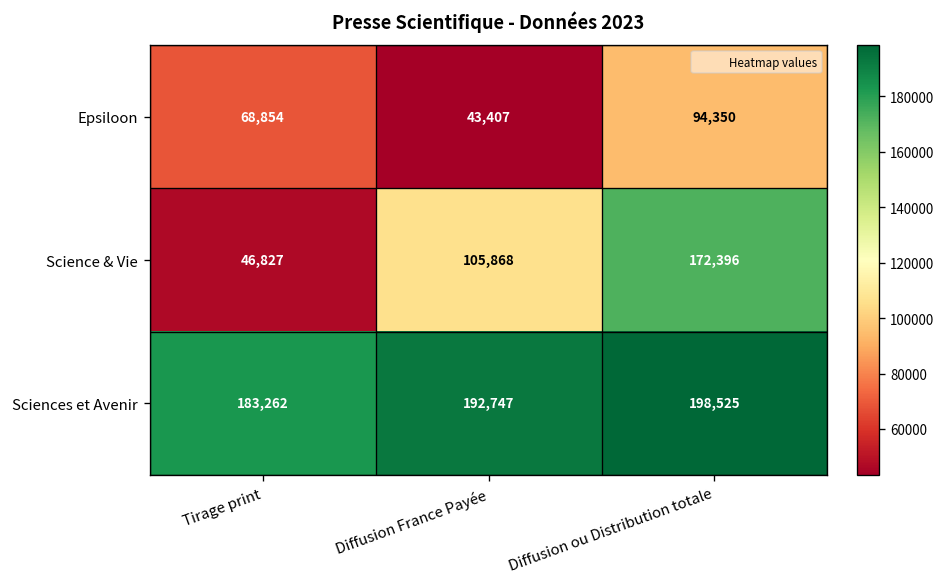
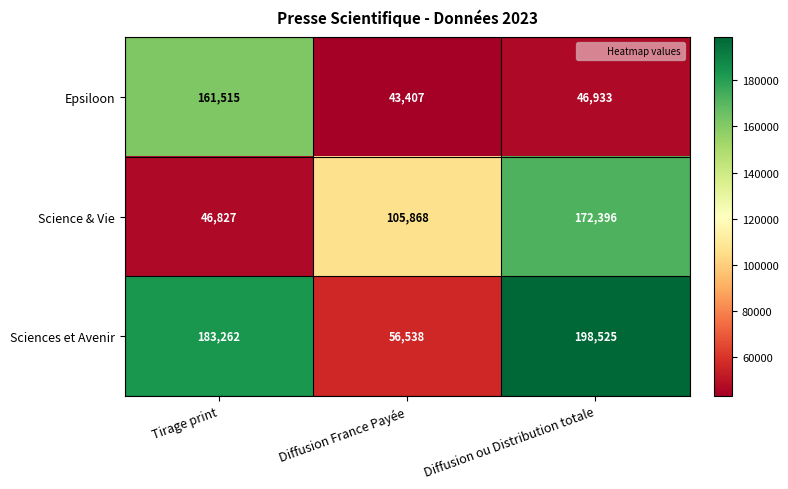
Epsiloon, Tirage print: 68,854 -> 161,515
Epsiloon, Diffusion ou Distribution totale: 94,350 -> 46,933
Sciences et Avenir, Diffusion France Payée: 192,747 -> 56,538
